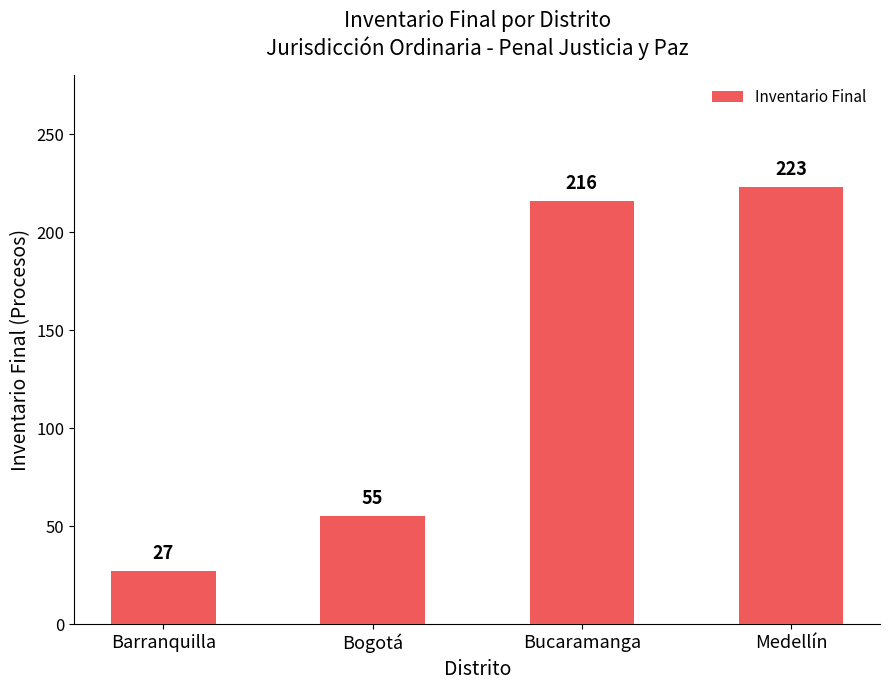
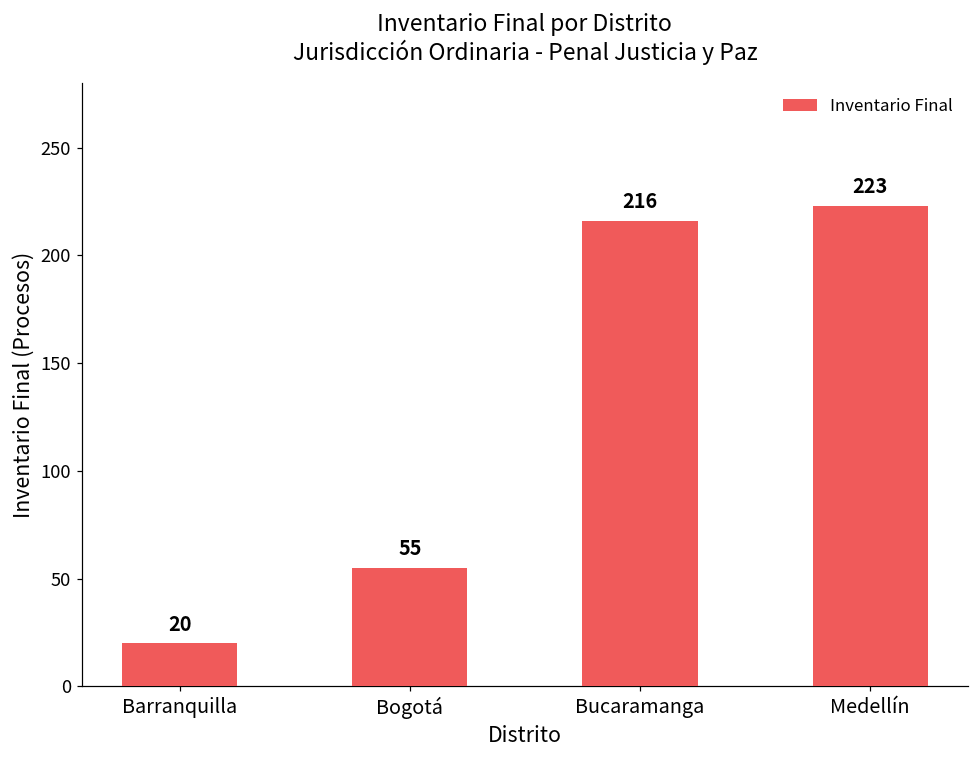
Barranquilla: 27 -> 20
